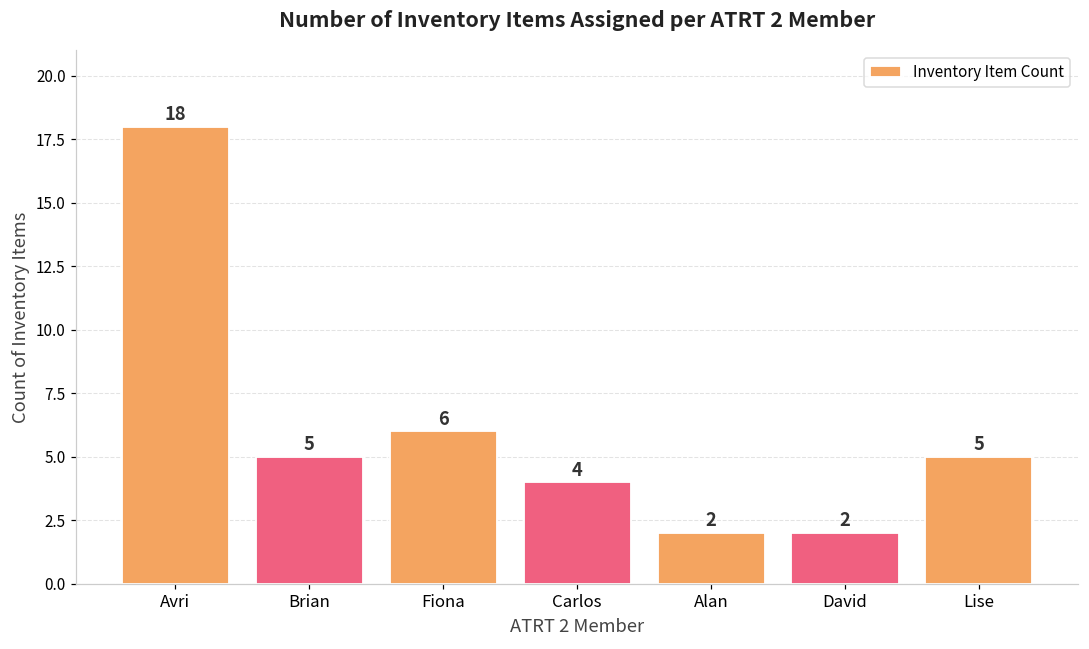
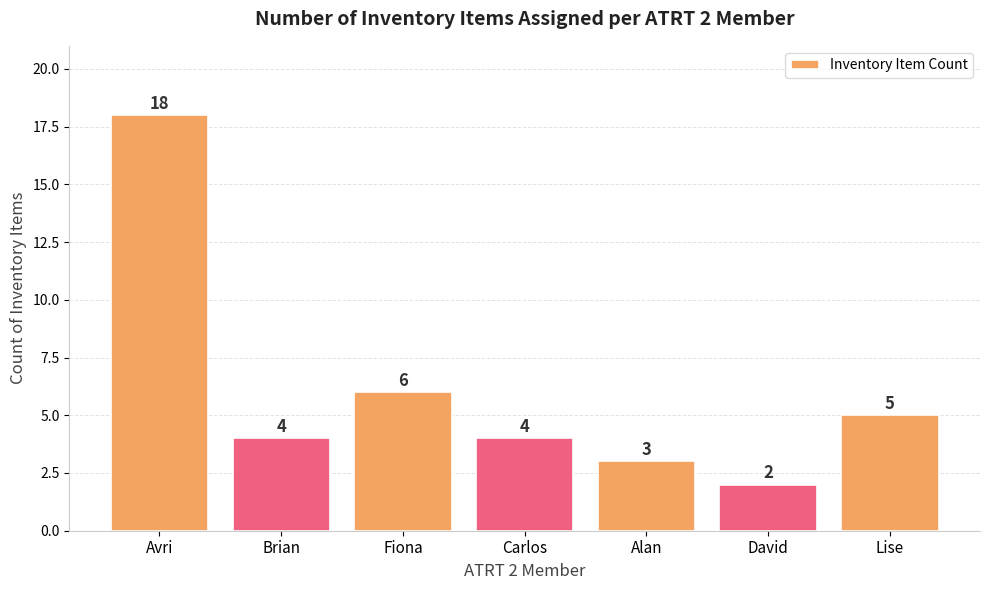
Brian: 5 -> 4
Alan: 2 -> 3
